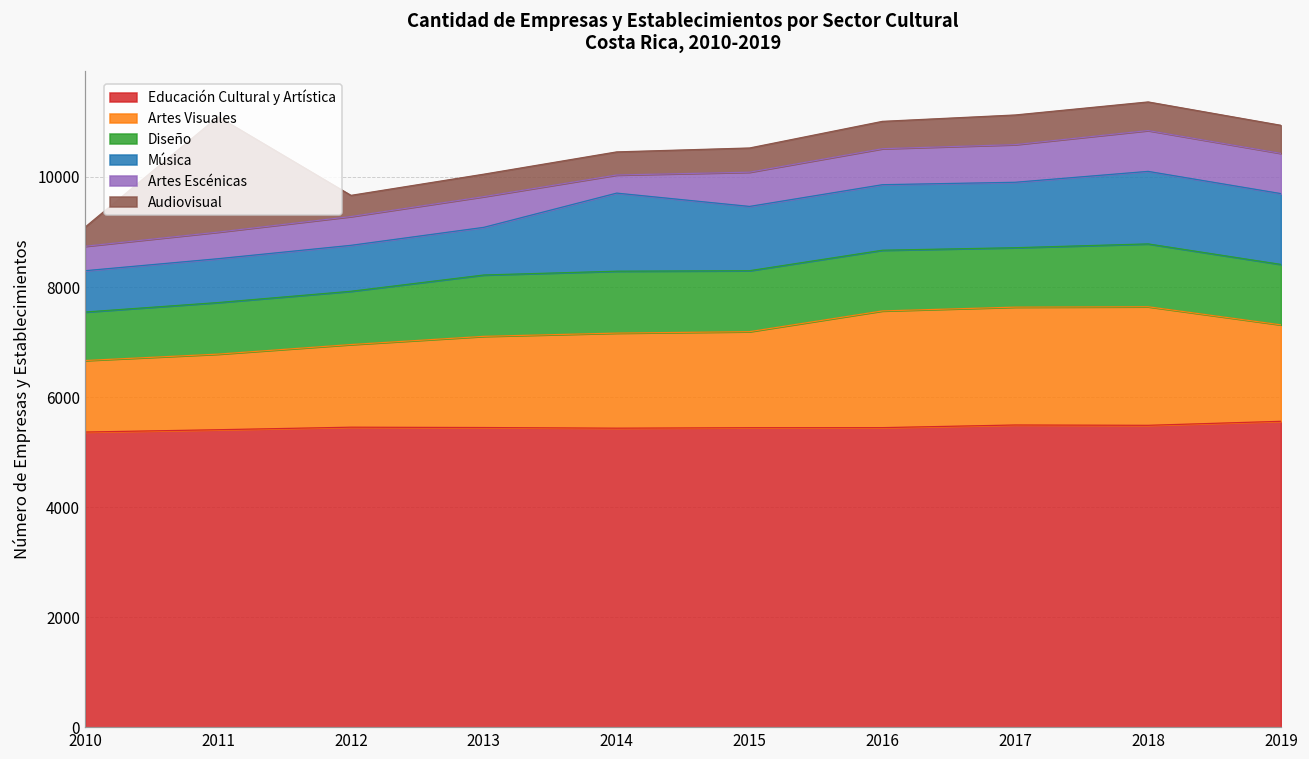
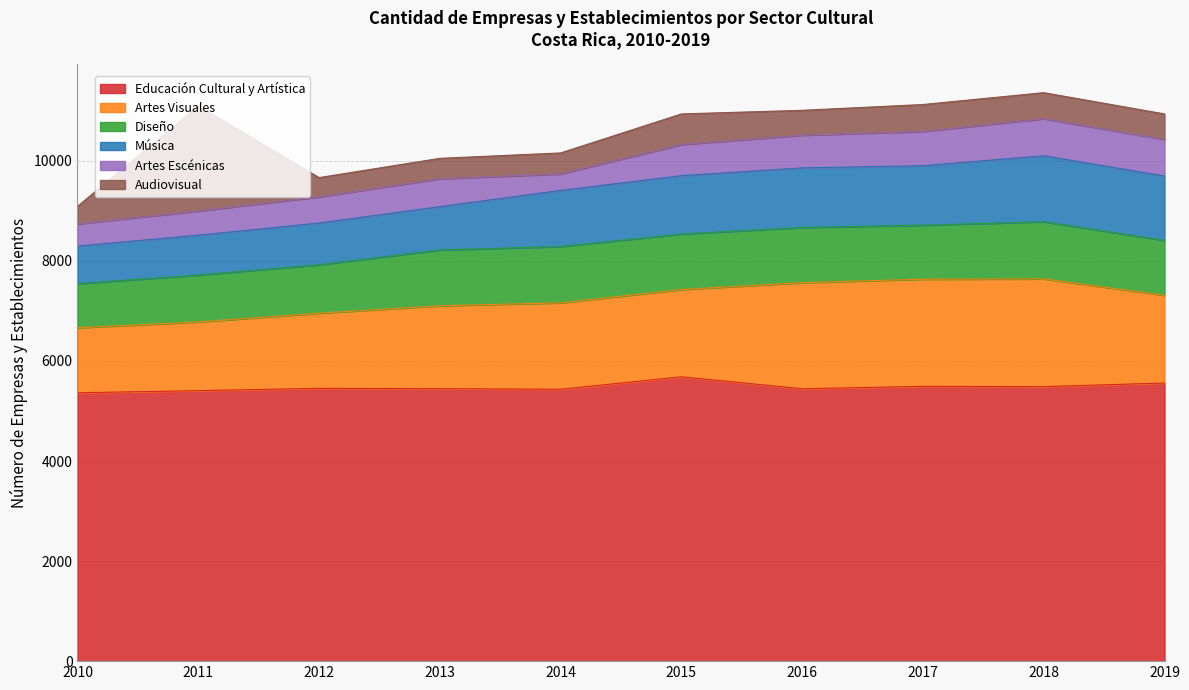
Música, 2014: 1400 -> 1100
Educación Cultural y Artística, 2015: 5400 -> 5700
Audiovisual, 2015: 400 -> 600
